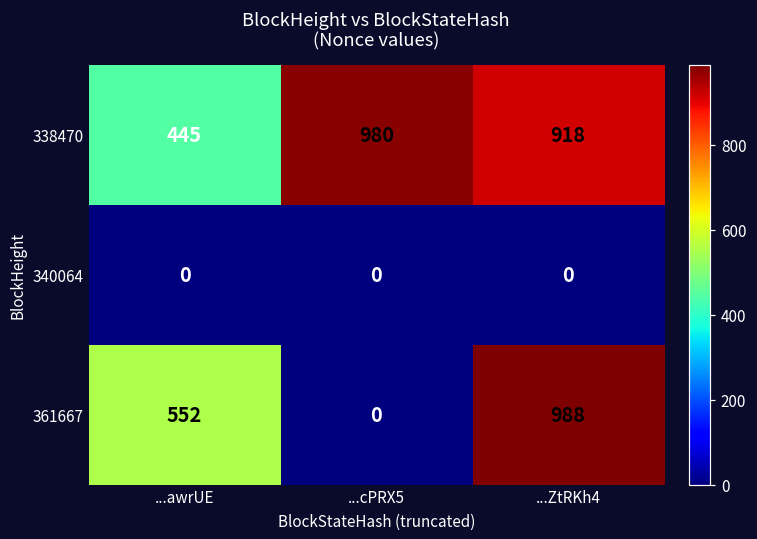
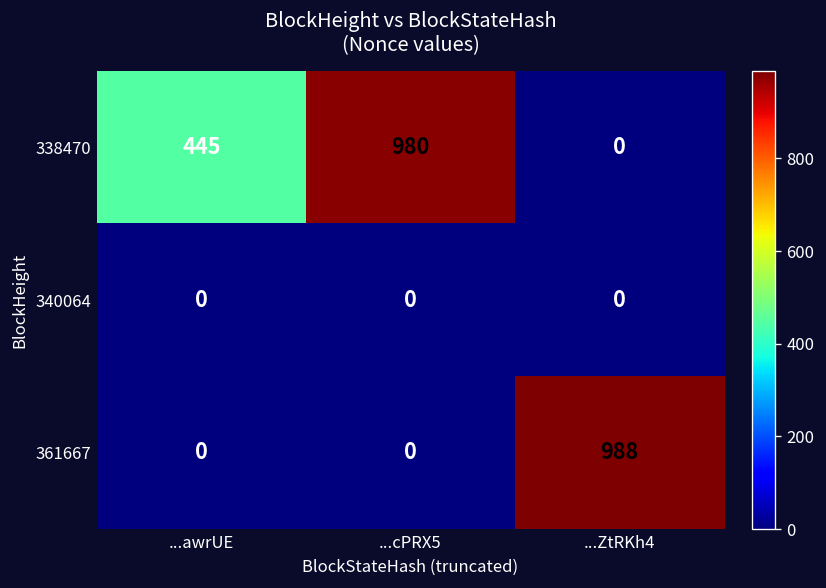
338470, ...ZtRKh4: 918 -> 0
361667, ...awrUE: 552 -> 0
